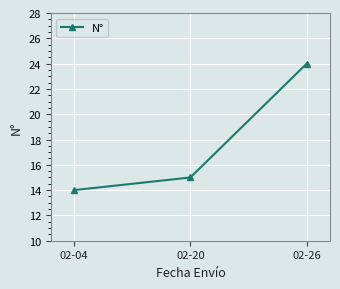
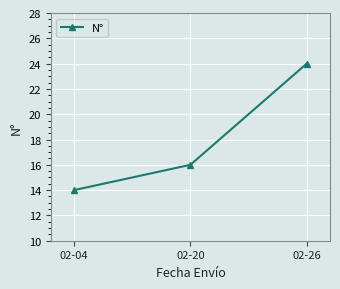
02-20: 15 -> 16
